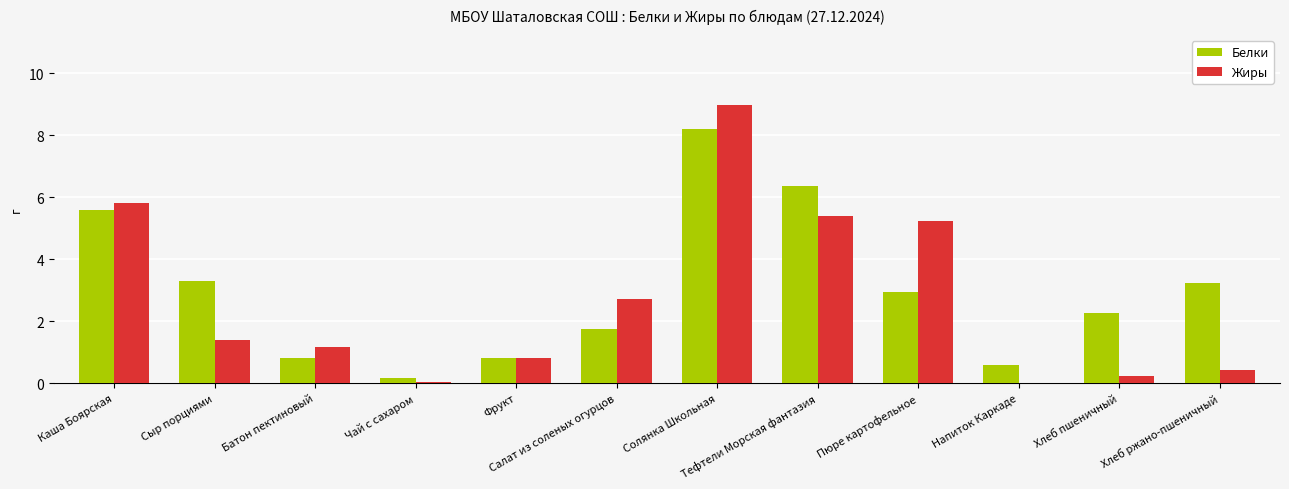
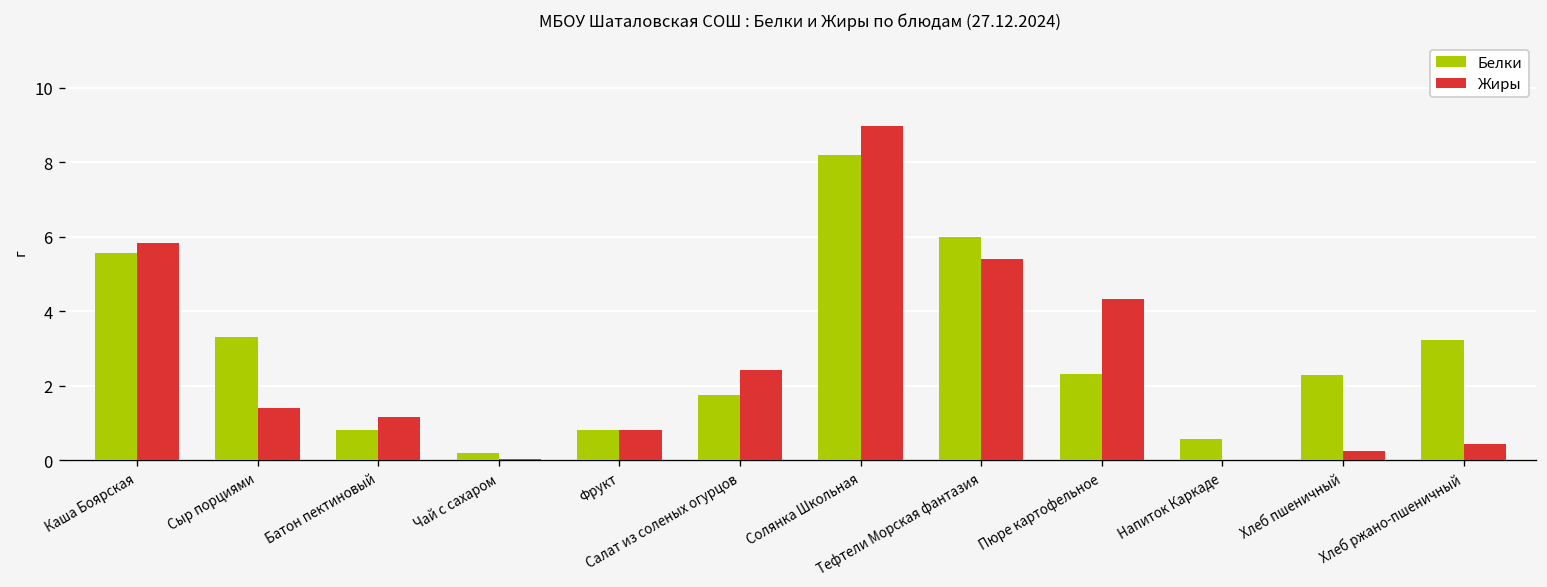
Жиры, Салат из соленых огурцов: 2.7 -> 2.4
Белки, Тефтели Морская фантазия: 6.4 -> 6.0
Белки, Пюре картофельное: 2.9 -> 2.3
Жиры, Пюре картофельное: 5.2 -> 4.3
